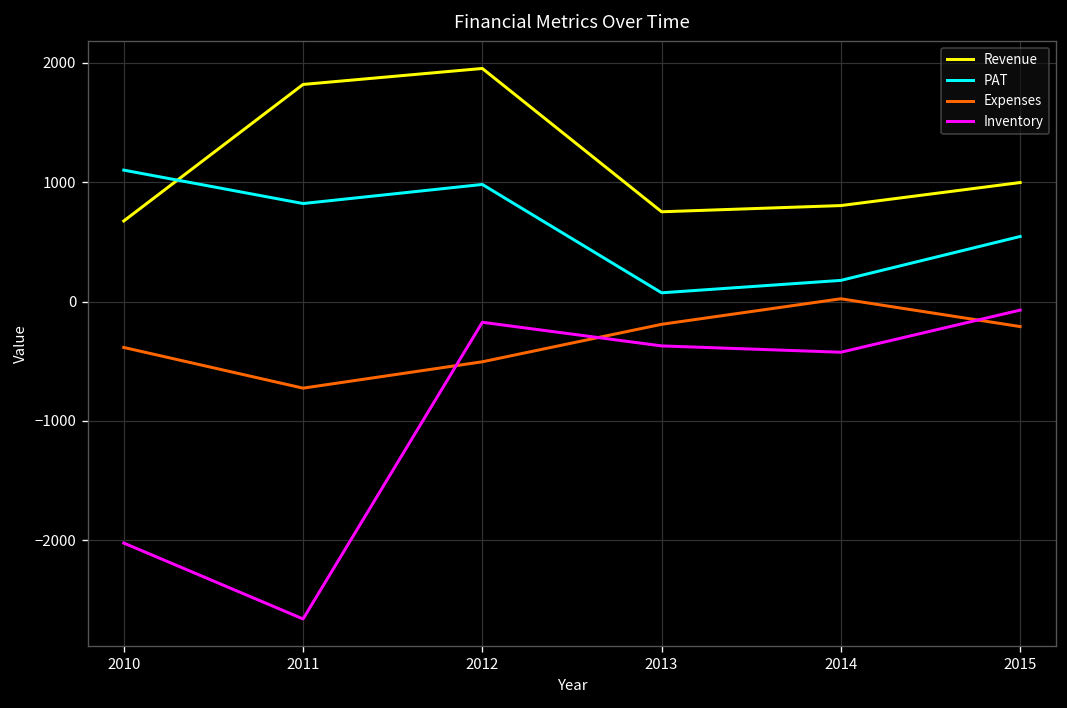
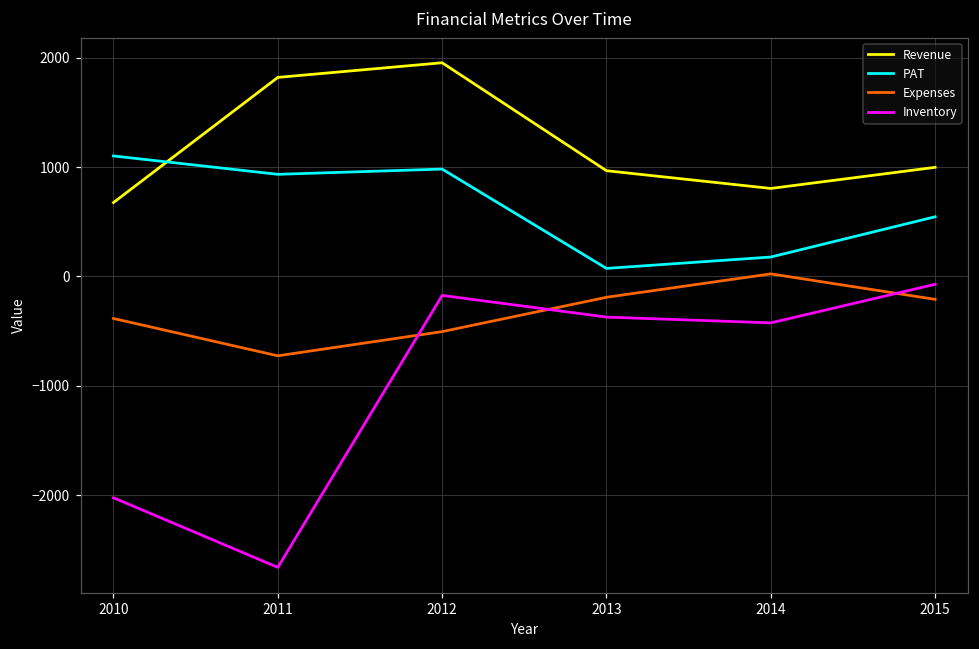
PAT, 2011: 800 -> 900
Revenue, 2013: 800 -> 1000
